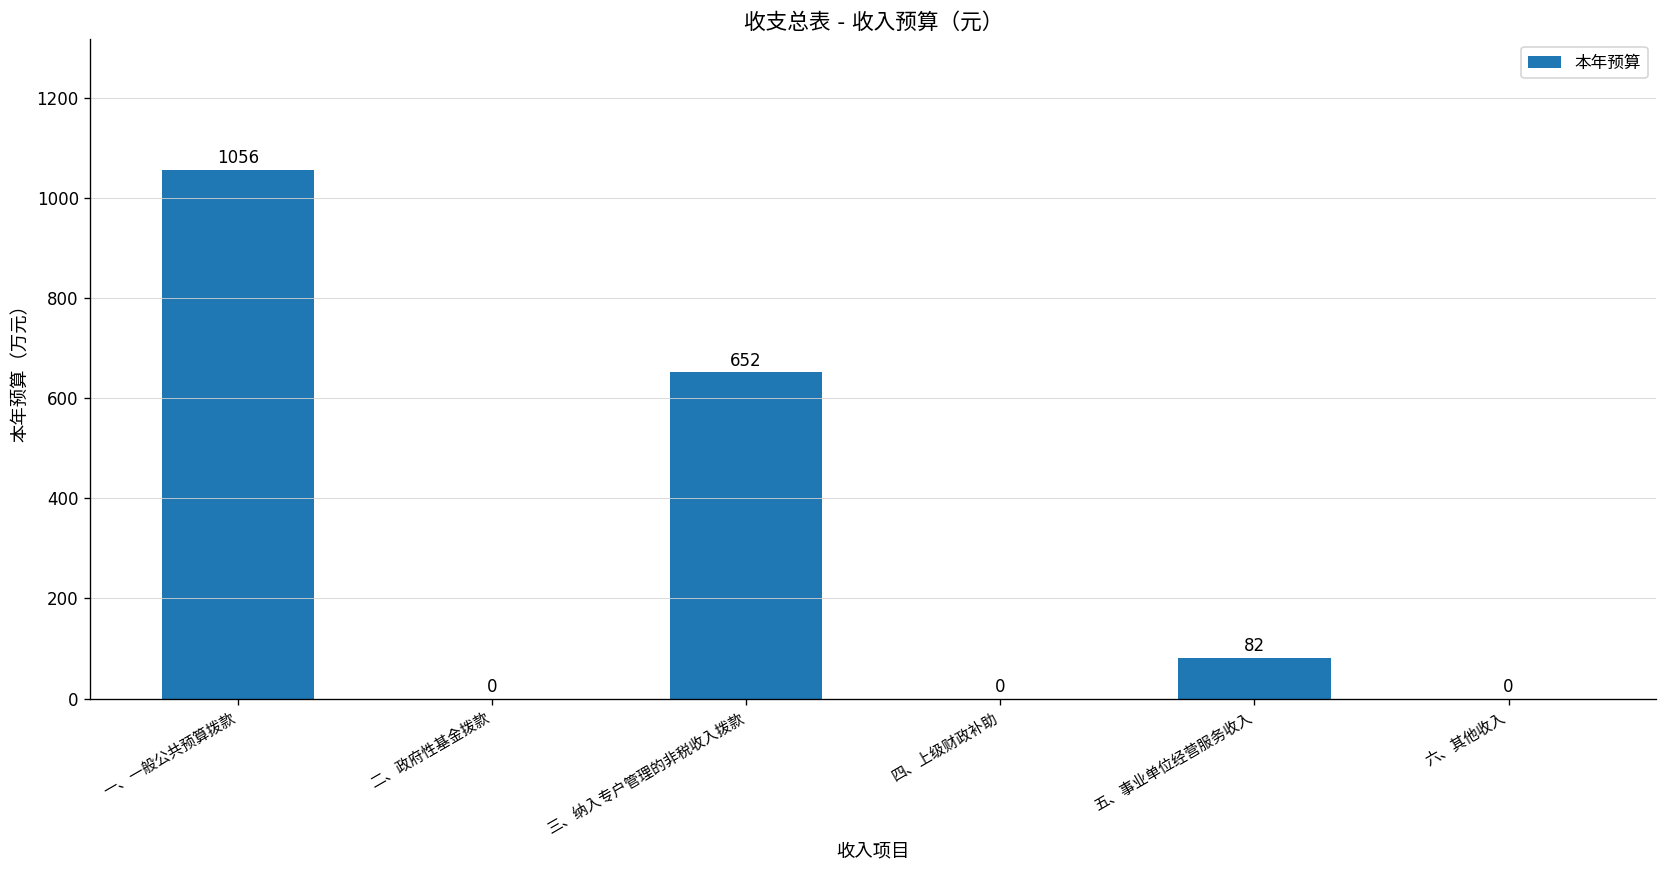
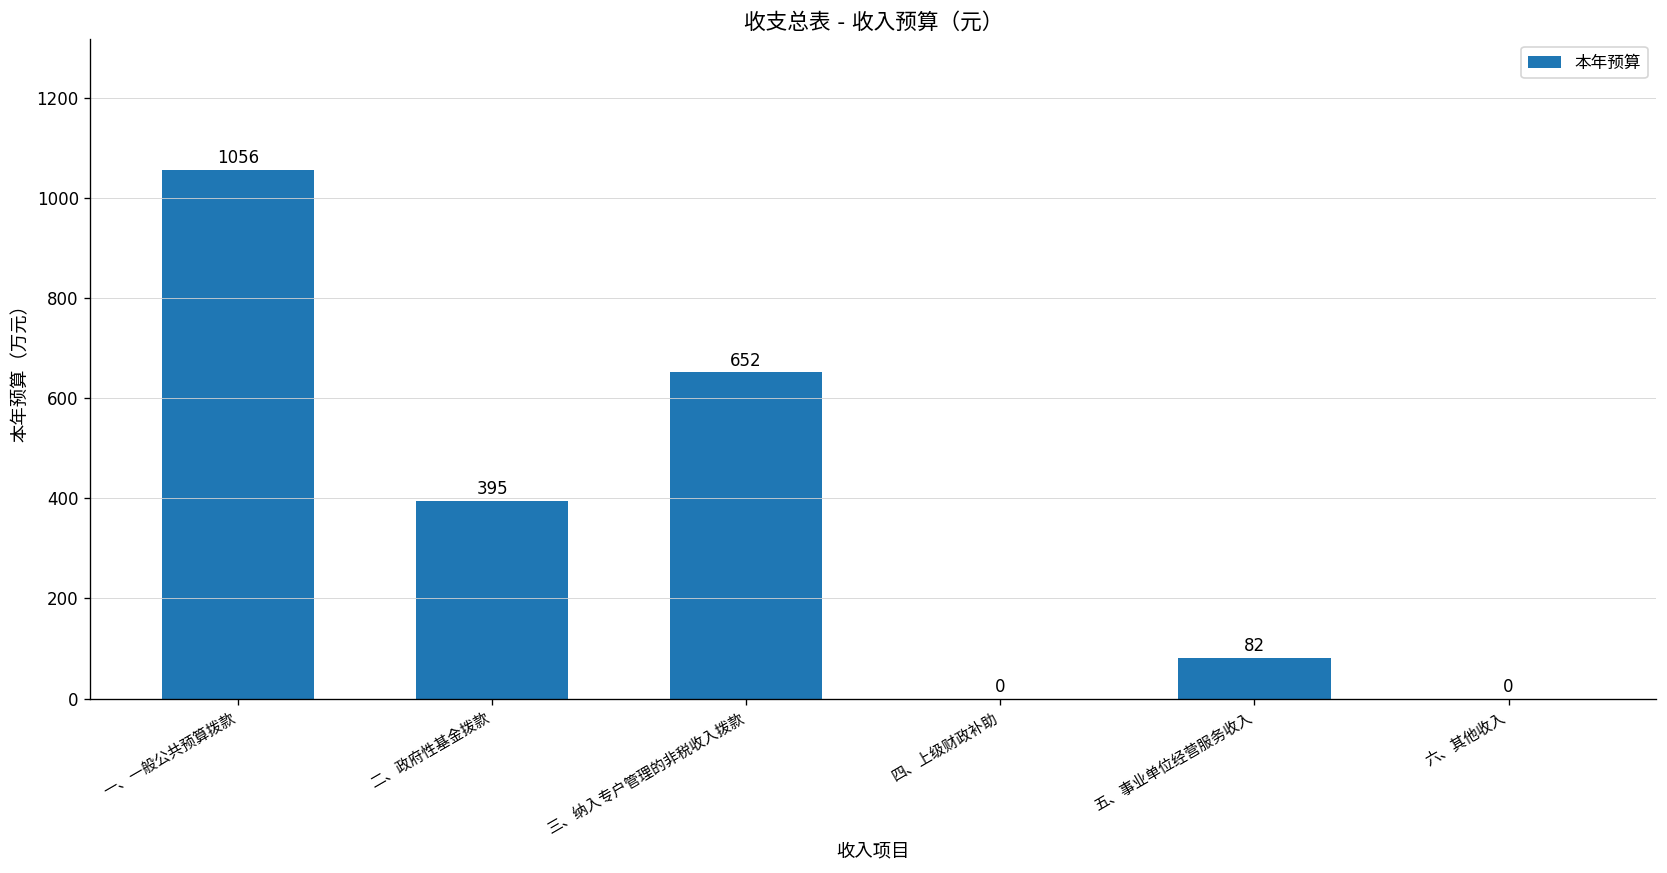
二、政府性基金拨款: 0 -> 395
